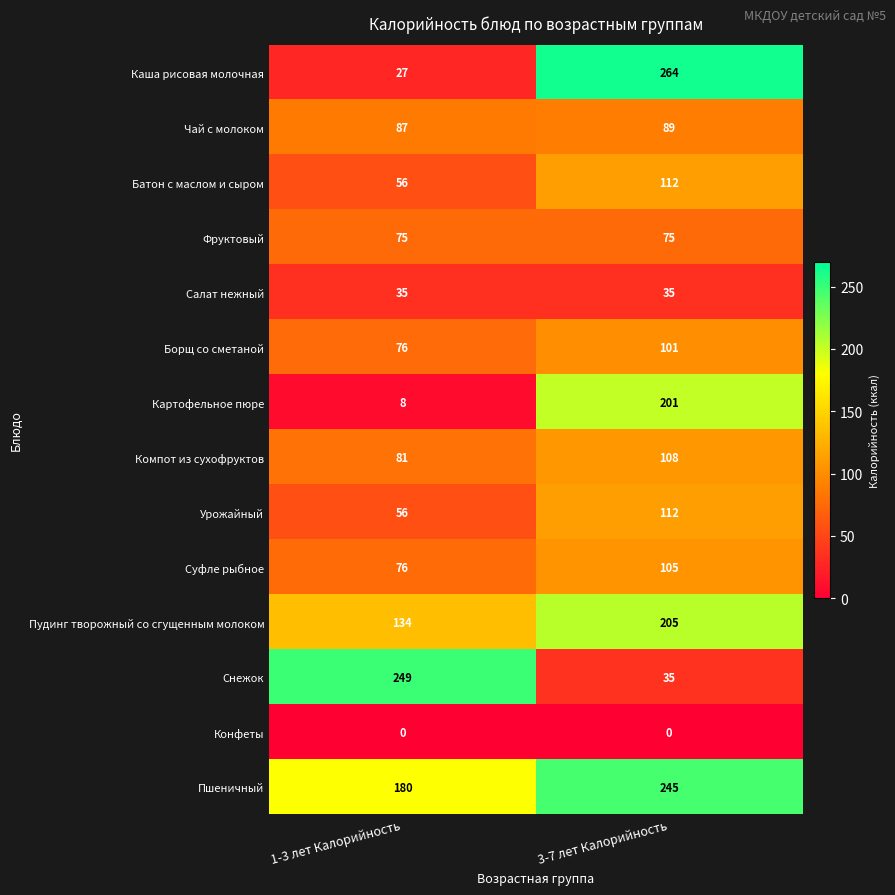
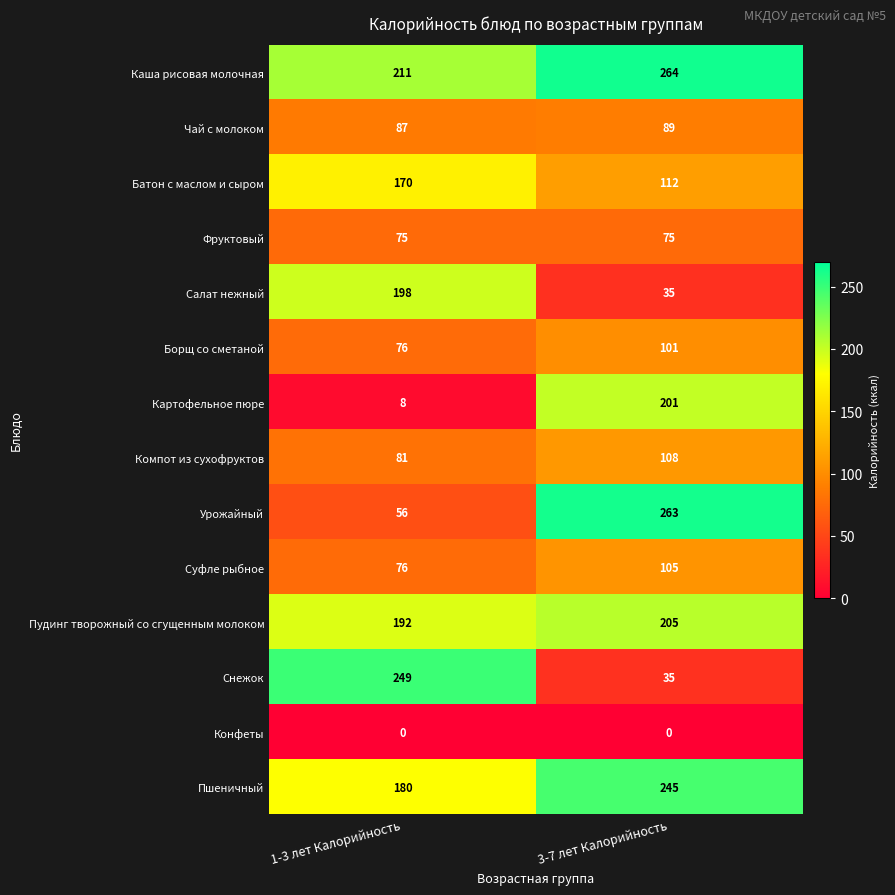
Каша рисовая молочная, 1-3 лет Калорийность: 27 -> 211
Батон с маслом и сыром, 1-3 лет Калорийность: 56 -> 170
Салат нежный, 1-3 лет Калорийность: 35 -> 198
Урожайный, 3-7 лет Калорийность: 112 -> 263
Пудинг творожный со сгущенным молоком, 1-3 лет Калорийность: 134 -> 192
